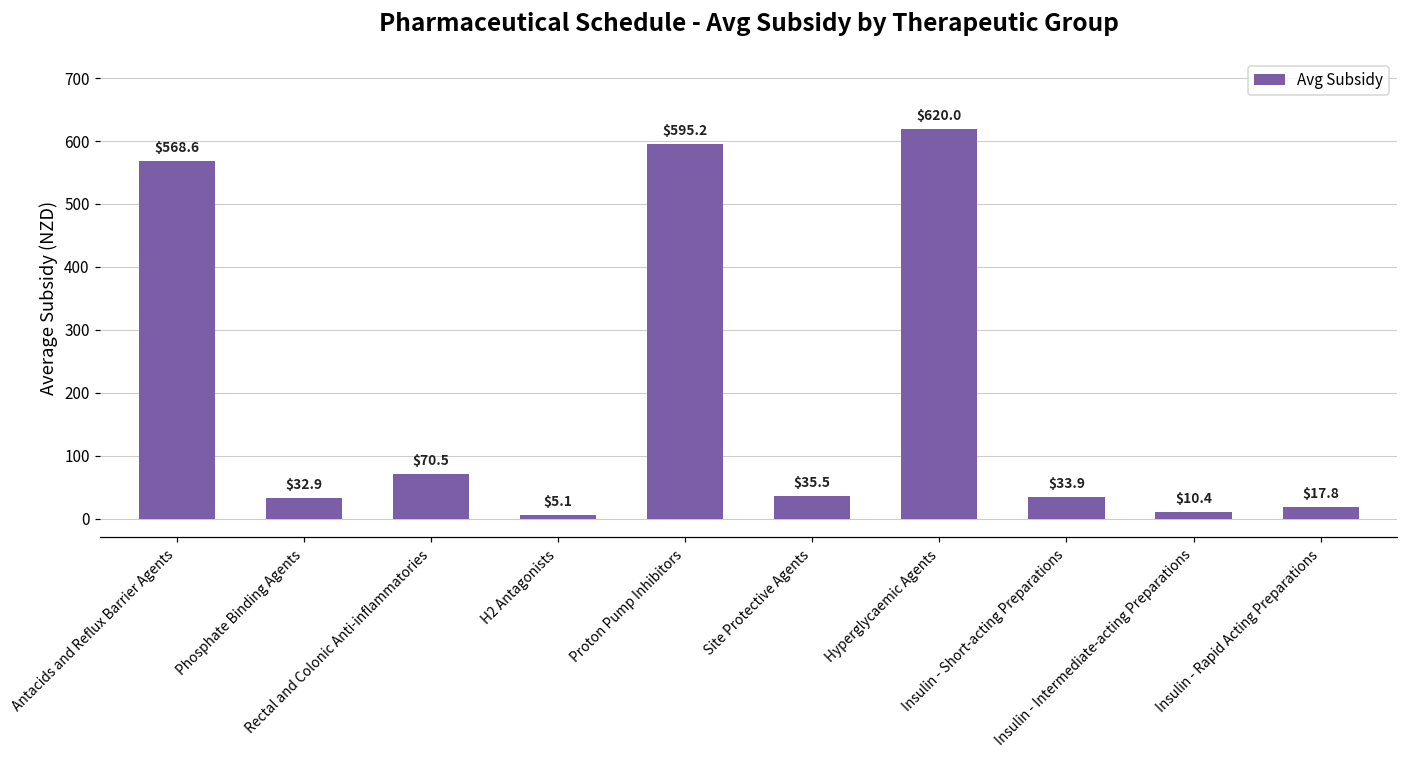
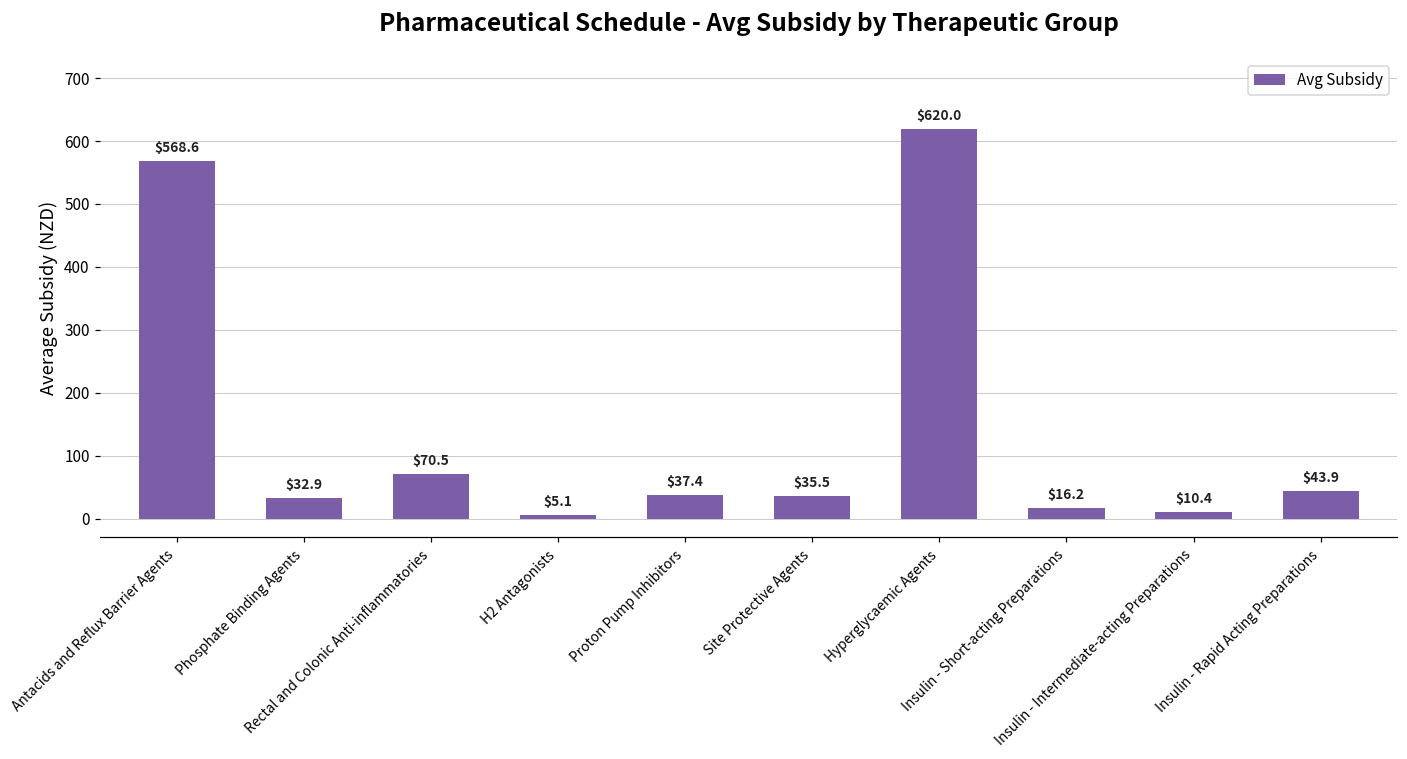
Proton Pump Inhibitors: $595.2 -> $37.4
Insulin - Short-acting Preparations: $33.9 -> $16.2
Insulin - Rapid Acting Preparations: $17.8 -> $43.9
